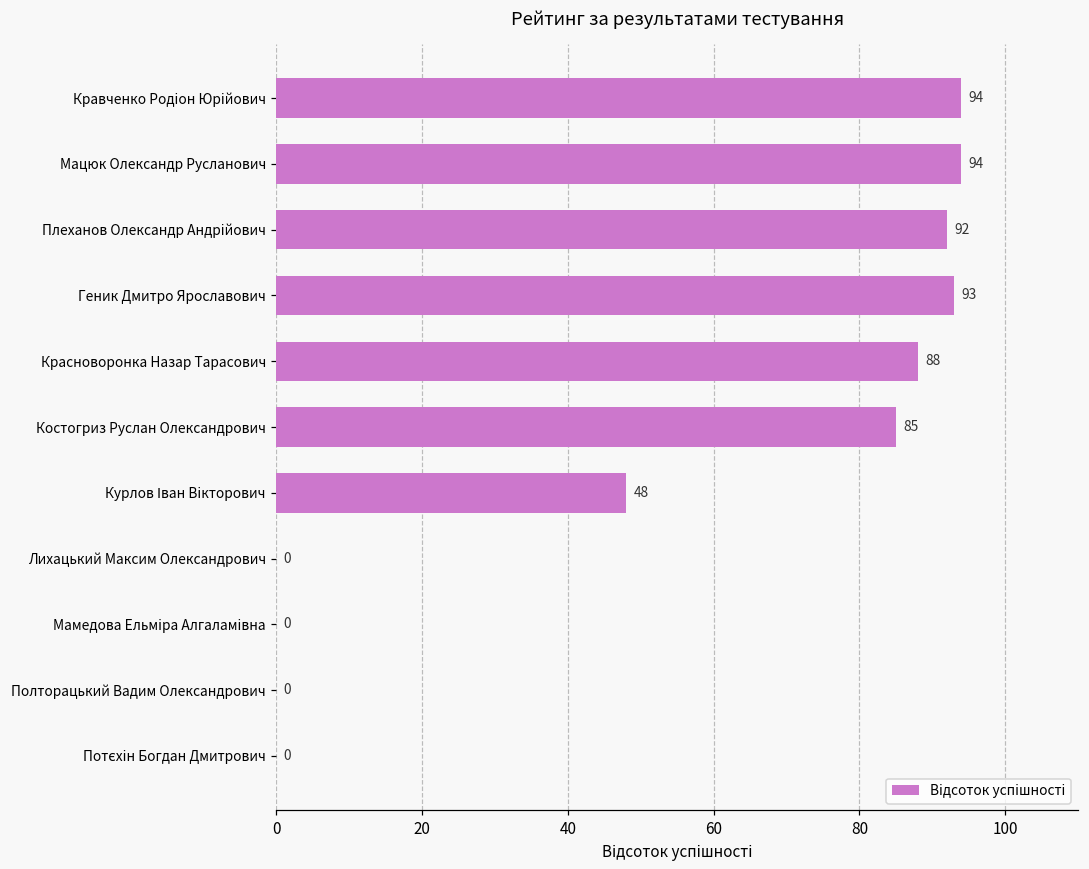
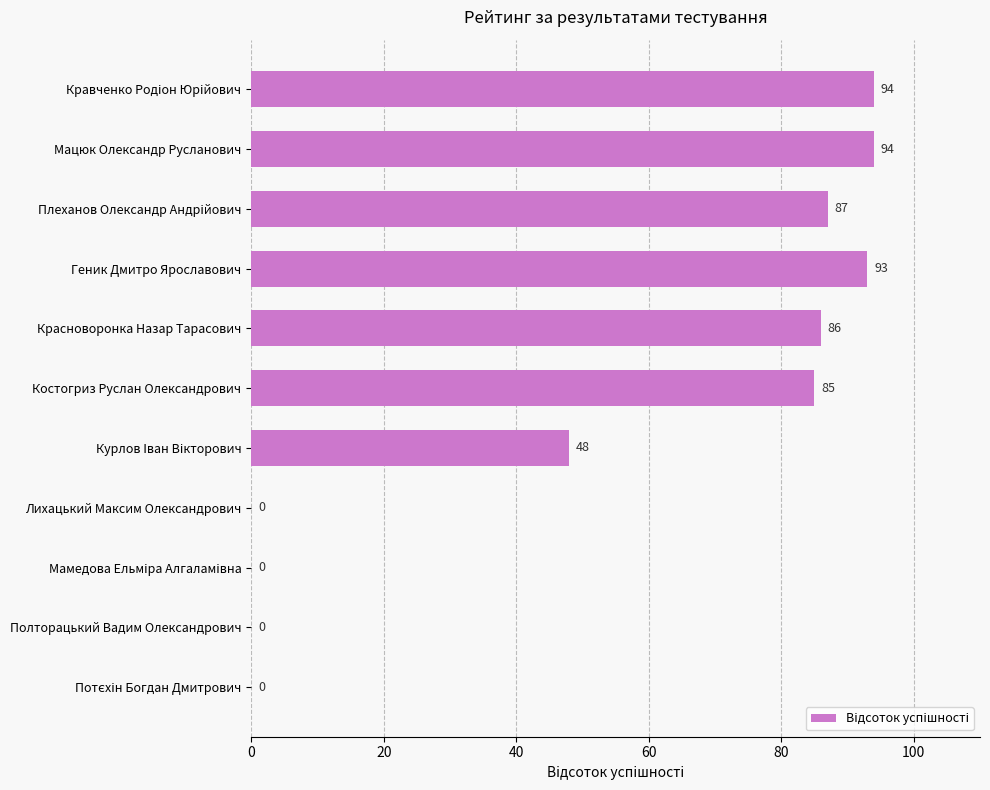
Плеханов Олександр Андрійович: 92 -> 87
Красноворонка Назар Тарасович: 88 -> 86
